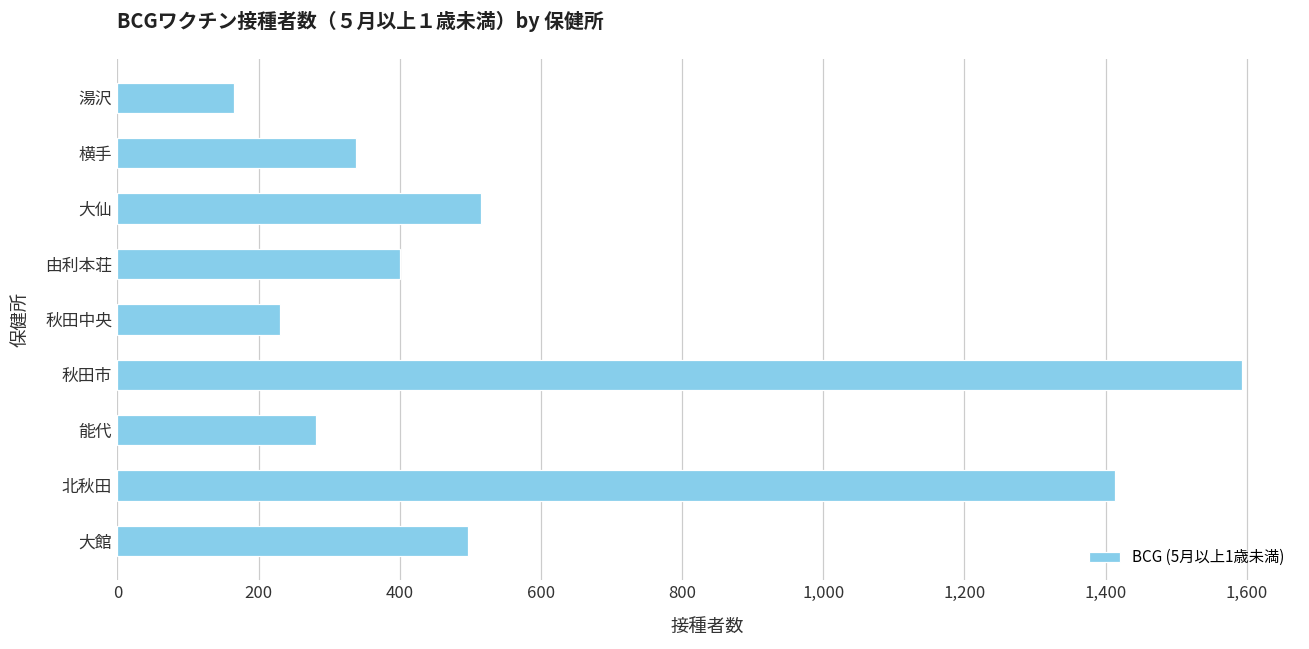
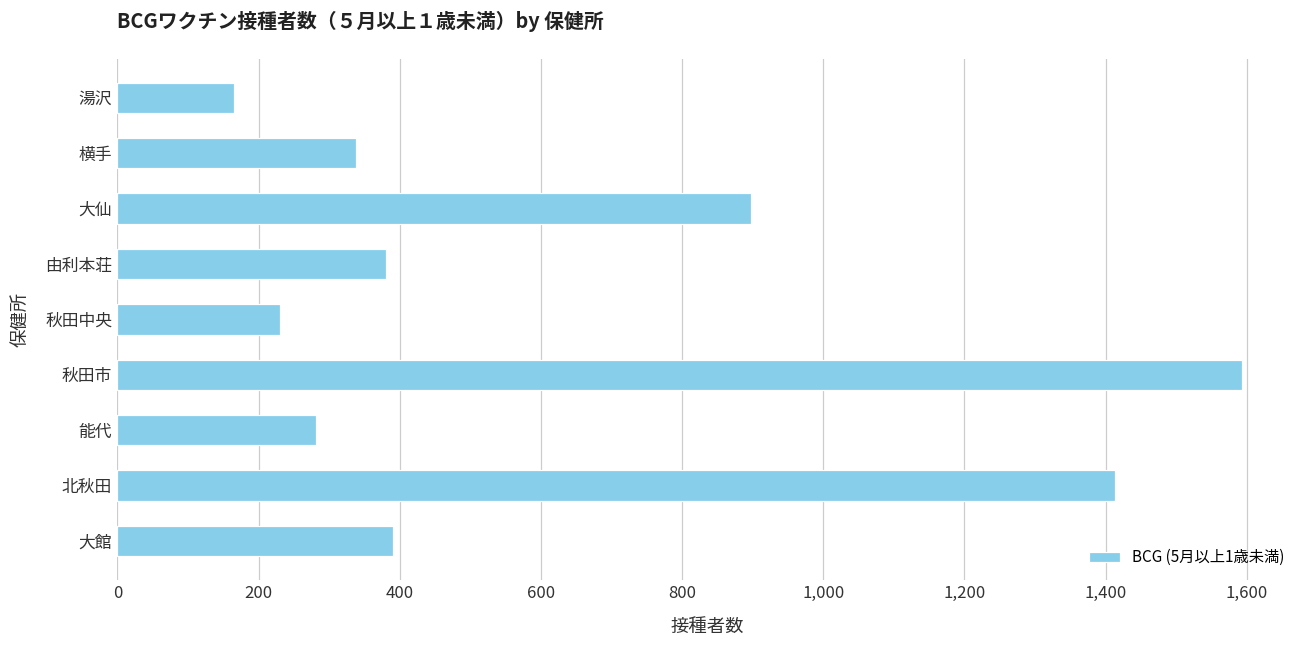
大仙: 520 -> 900
由利本荘: 400 -> 380
大館: 500 -> 390
